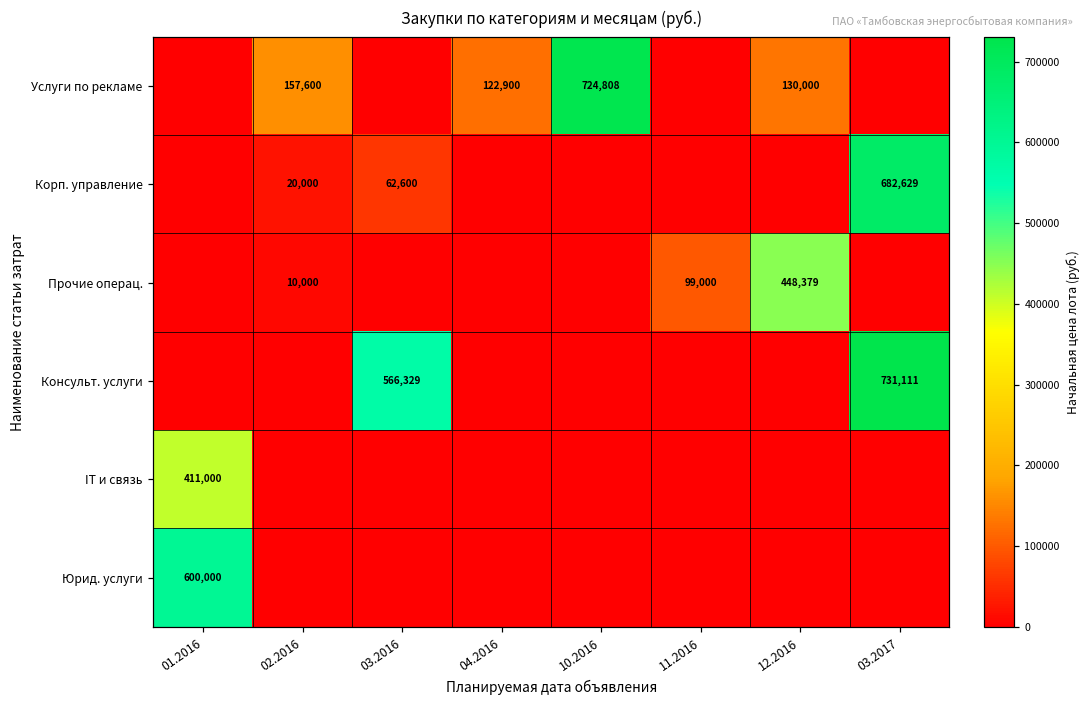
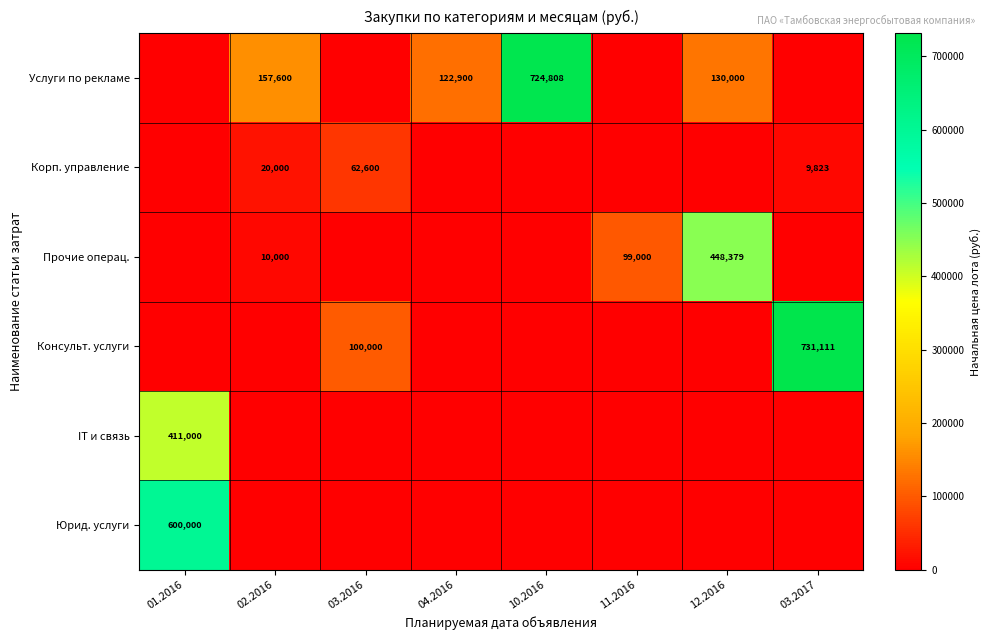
Корп. управление, 03.2017: 682,629 -> 9,823
Консульт. услуги, 03.2016: 566,329 -> 100,000
